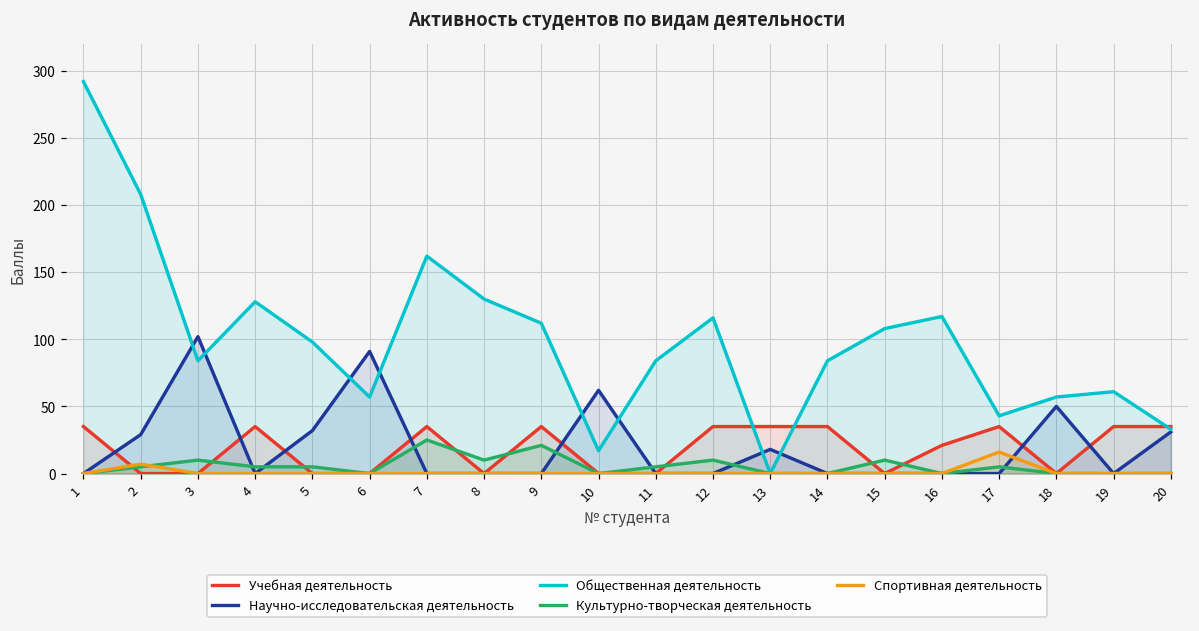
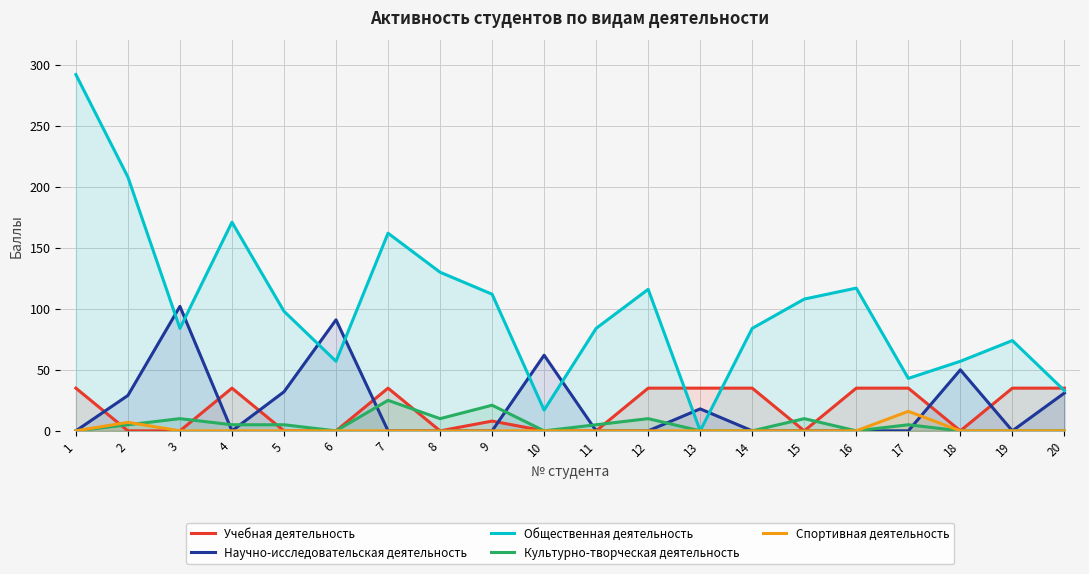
Общественная деятельность, 4: 128 -> 171
Учебная деятельность, 9: 35 -> 8
Учебная деятельность, 16: 21 -> 35
Общественная деятельность, 19: 61 -> 74
